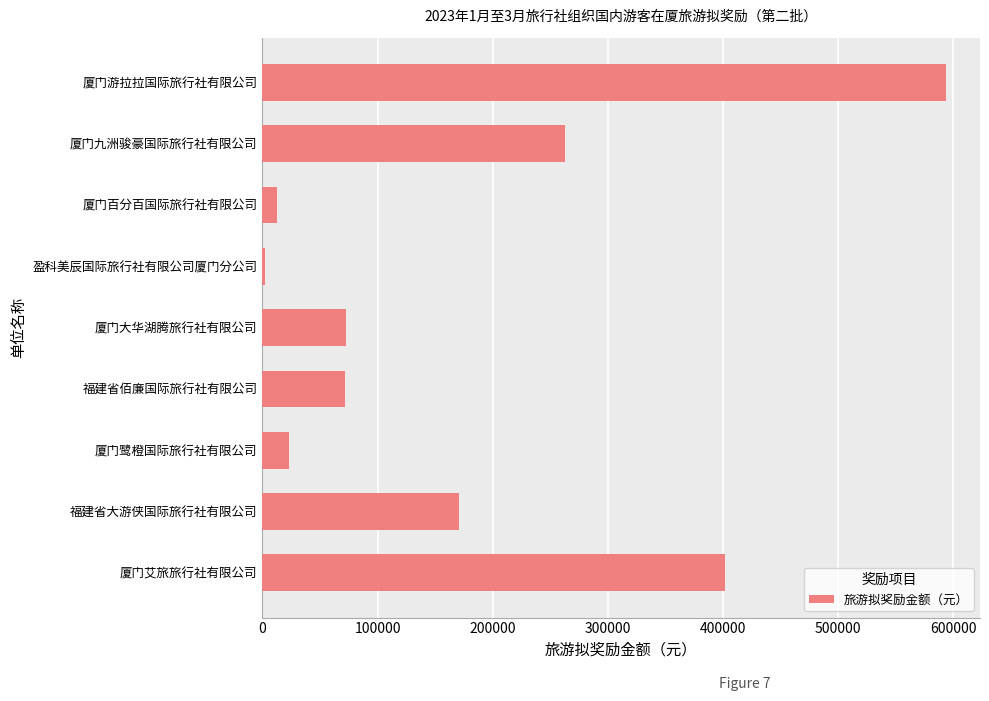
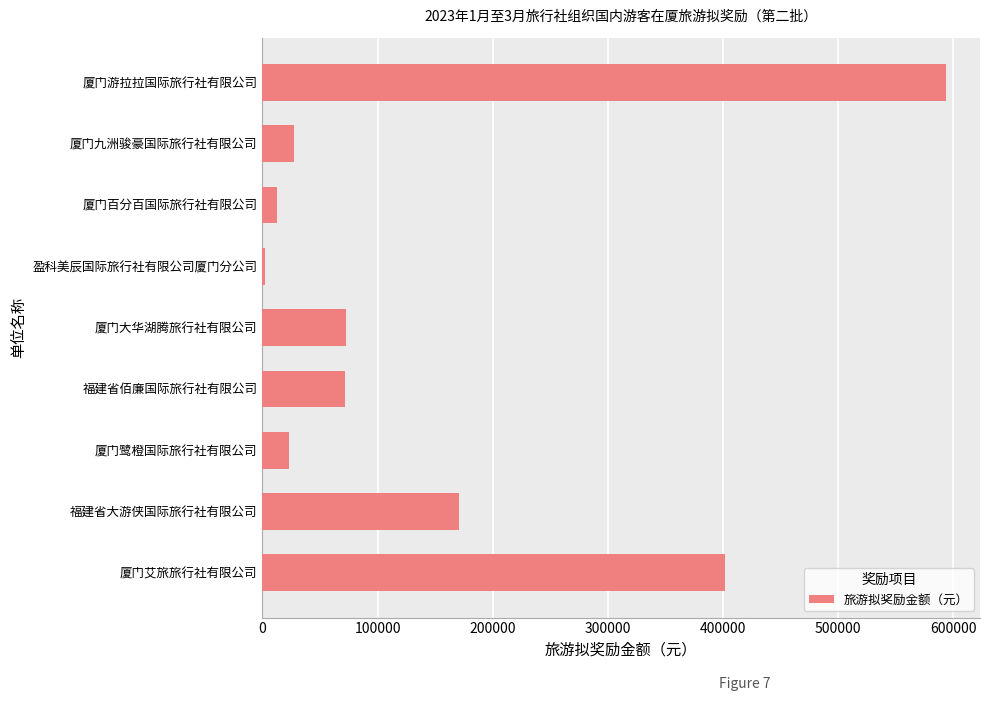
厦门九洲骏豪国际旅行社有限公司: 263000 -> 27000
